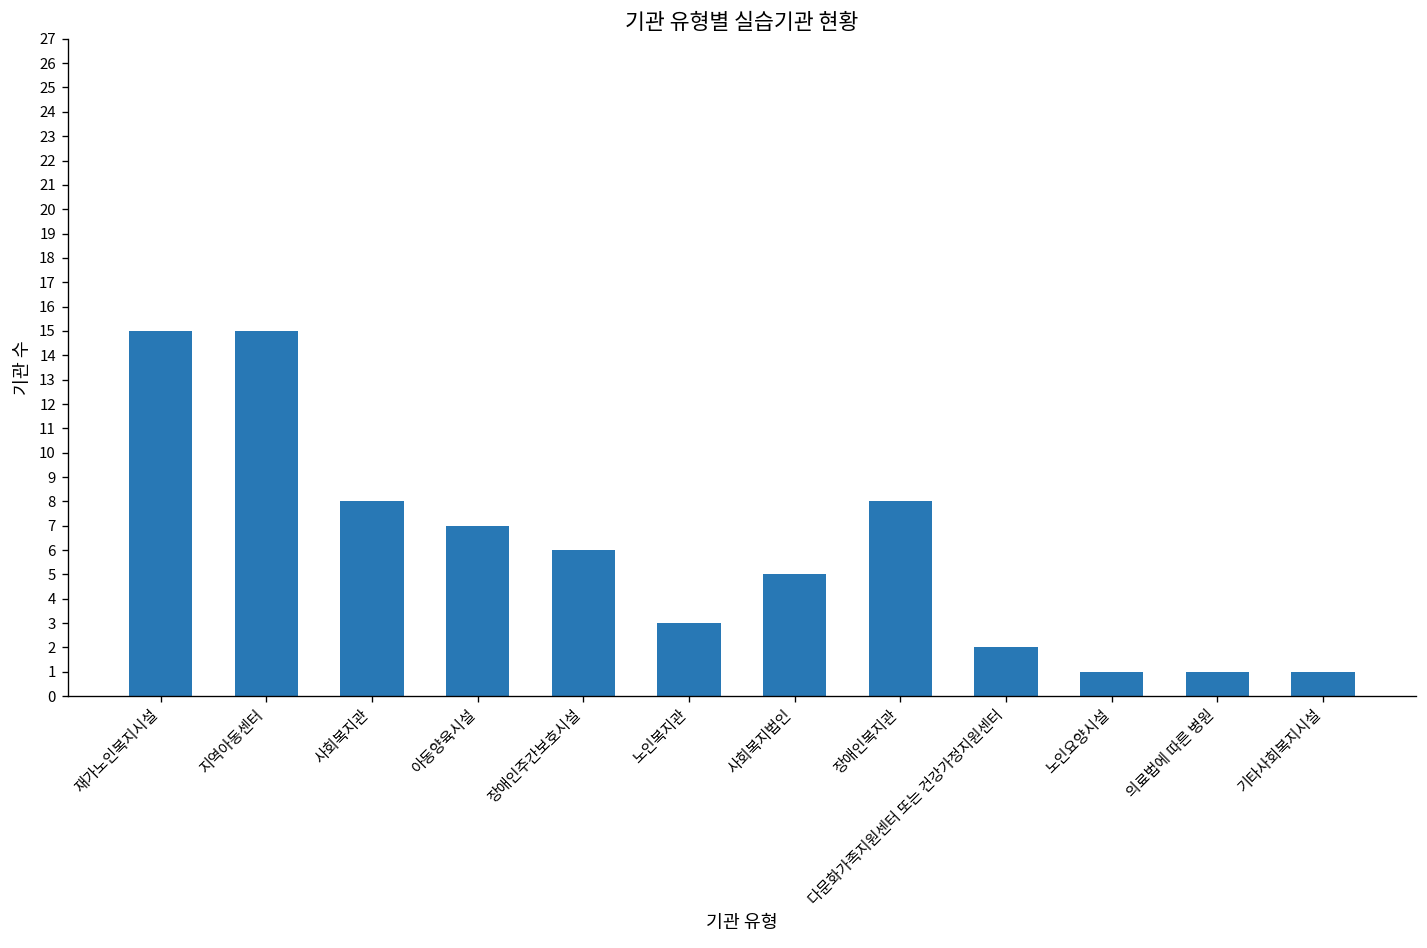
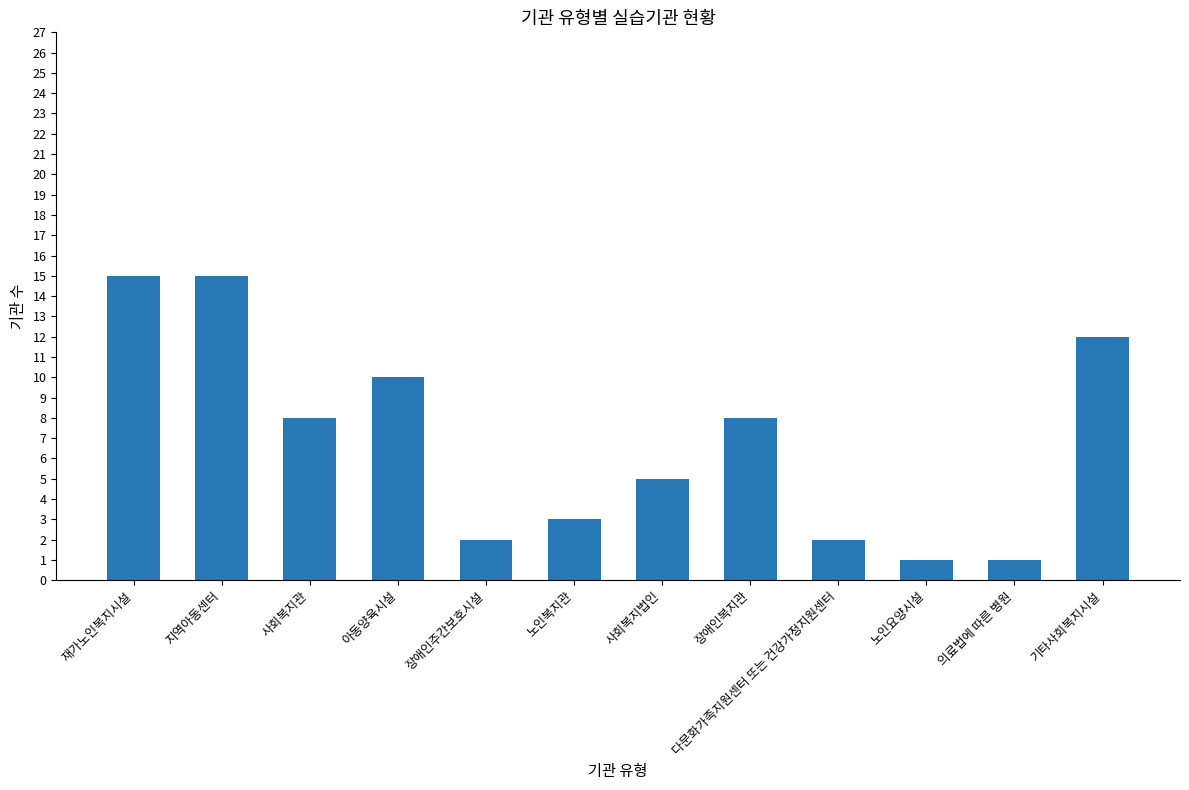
아동양육시설: 7 -> 10
장애인주간보호시설: 6 -> 2
기타사회복지시설: 1 -> 12
